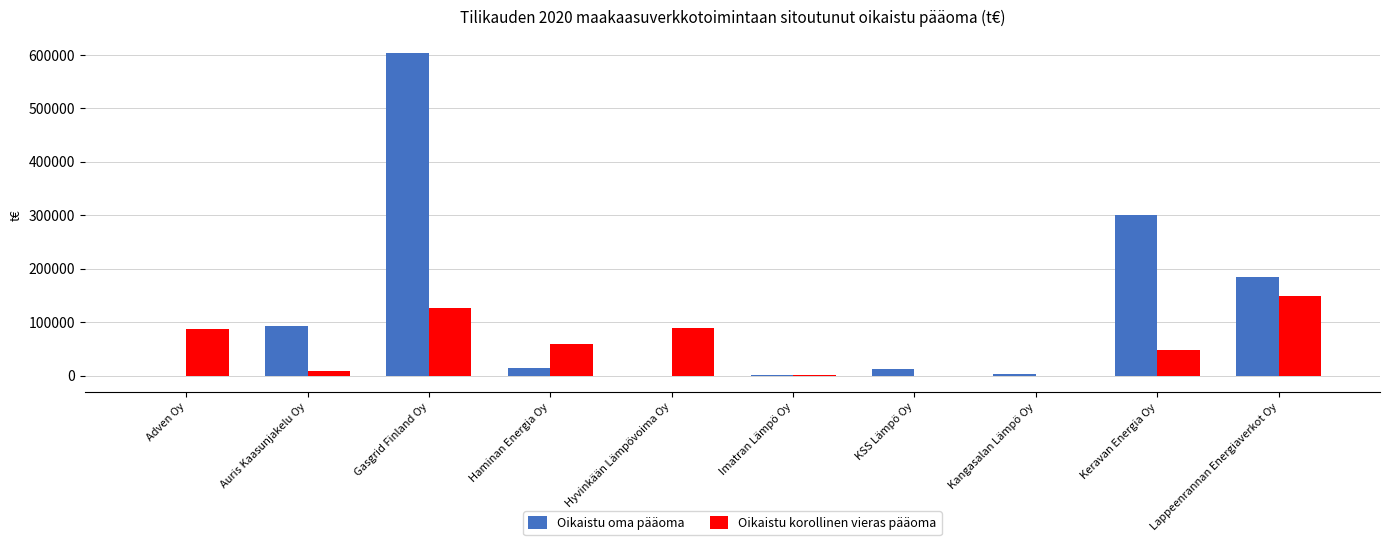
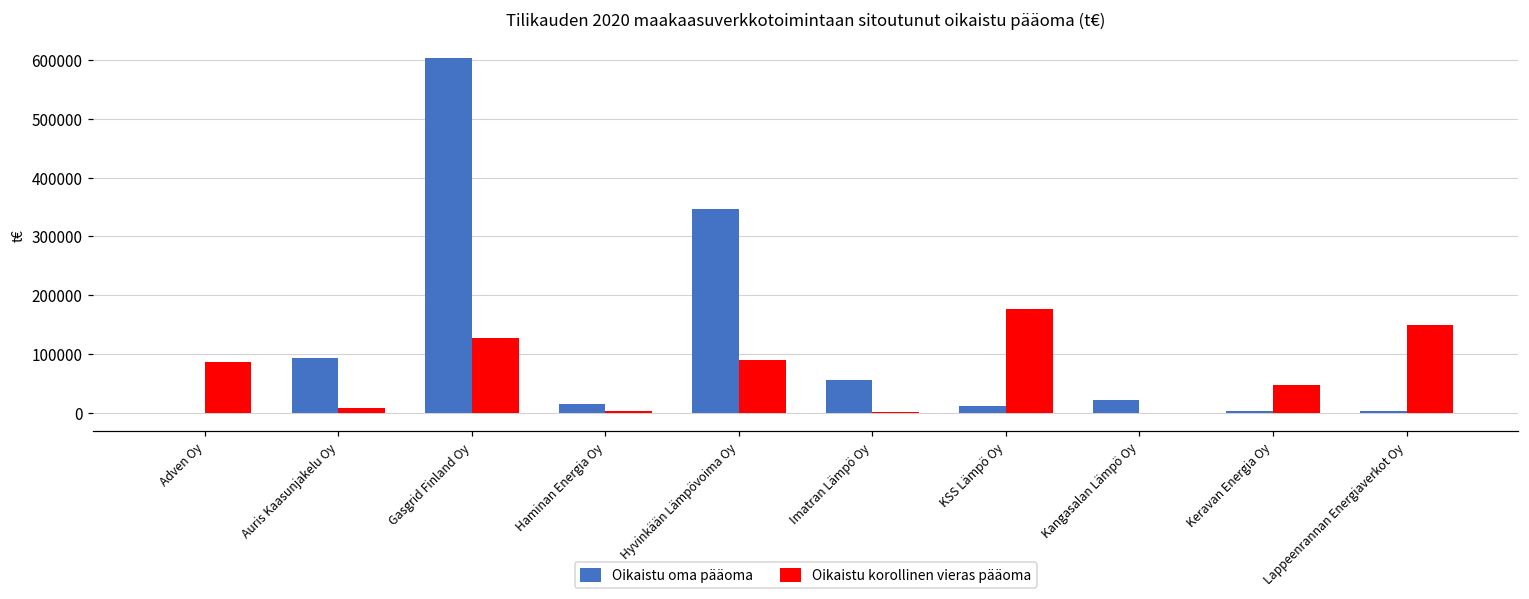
Oikaistu korollinen vieras pääoma, Haminan Energia Oy: 60000 -> 0
Oikaistu oma pääoma, Hyvinkään Lämpövoima Oy: 0 -> 350000
Oikaistu oma pääoma, Imatran Lämpö Oy: 0 -> 60000
Oikaistu korollinen vieras pääoma, KSS Lämpö Oy: 0 -> 180000
Oikaistu oma pääoma, Kangasalan Lämpö Oy: 0 -> 20000
Oikaistu oma pääoma, Keravan Energia Oy: 300000 -> 0
Oikaistu oma pääoma, Lappeenrannan Energiaverkot Oy: 180000 -> 0
